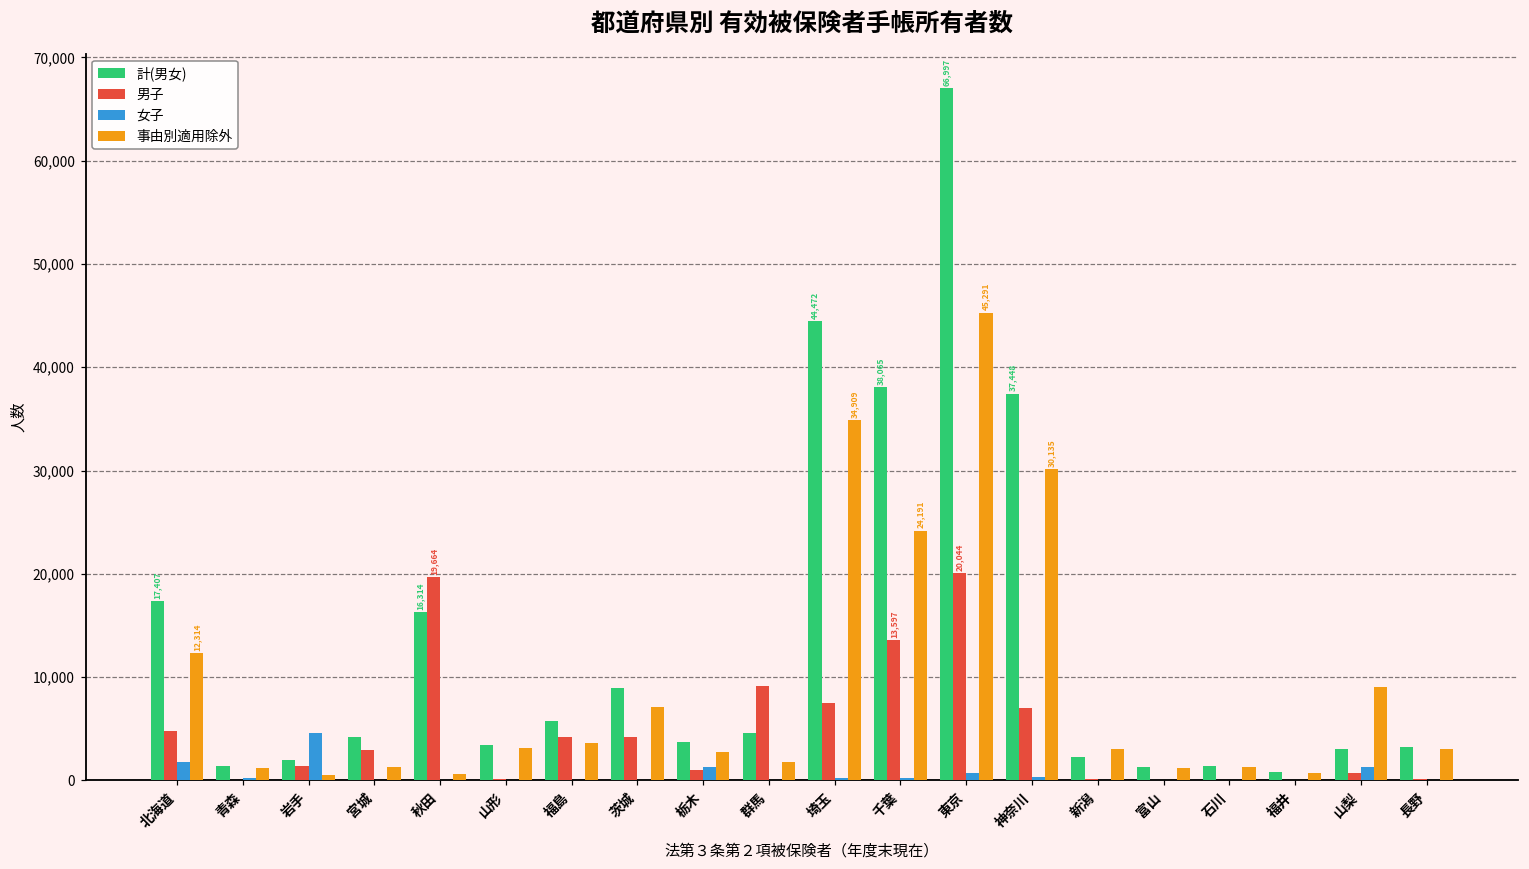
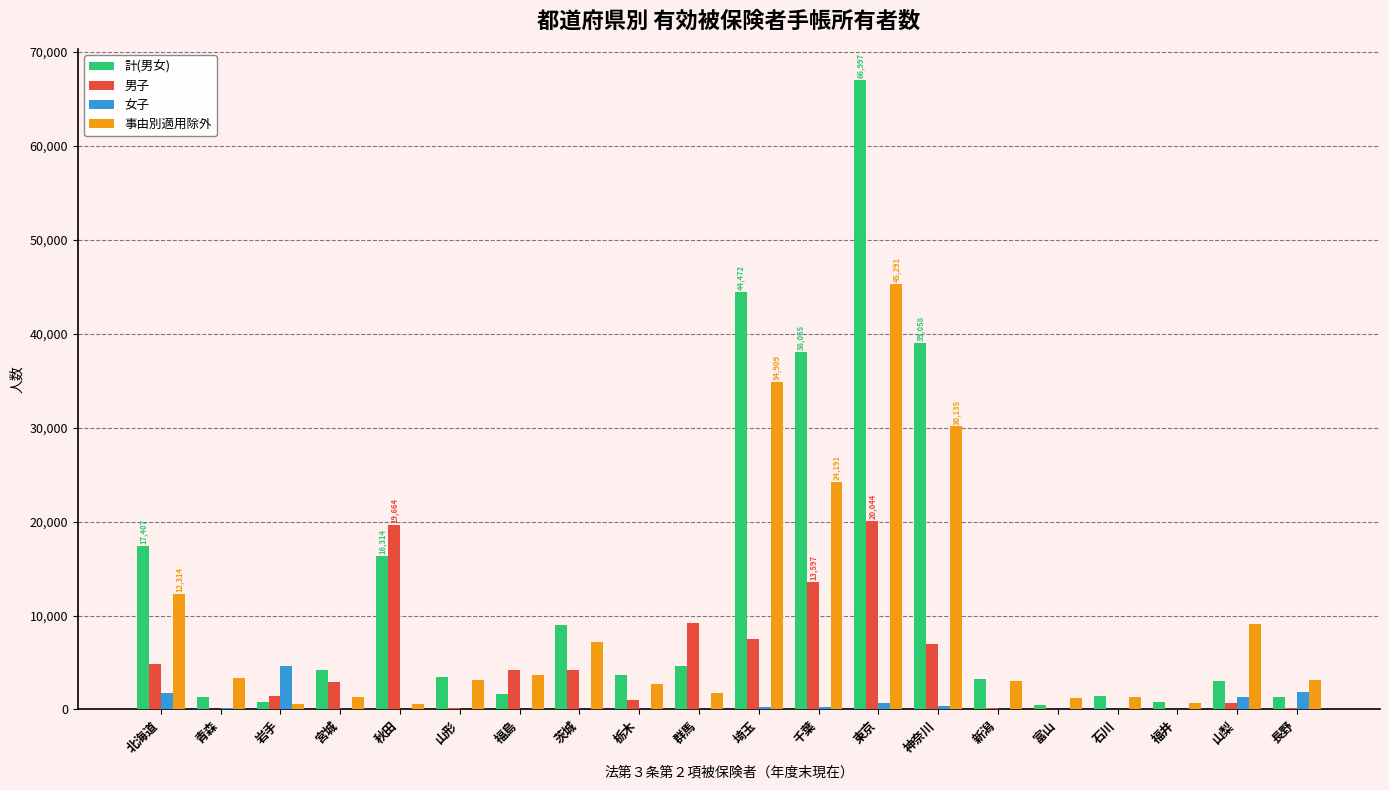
事由別適用除外, 青森: 1,000 -> 3,000
計(男女), 岩手: 2,000 -> 1,000
計(男女), 福島: 6,000 -> 2,000
女子, 栃木: 1,000 -> 0
計(男女), 神奈川: 37,448 -> 39,058
計(男女), 新潟: 2,000 -> 3,000
計(男女), 富山: 1,000 -> 0
計(男女), 長野: 3,000 -> 1,000
女子, 長野: 0 -> 2,000
